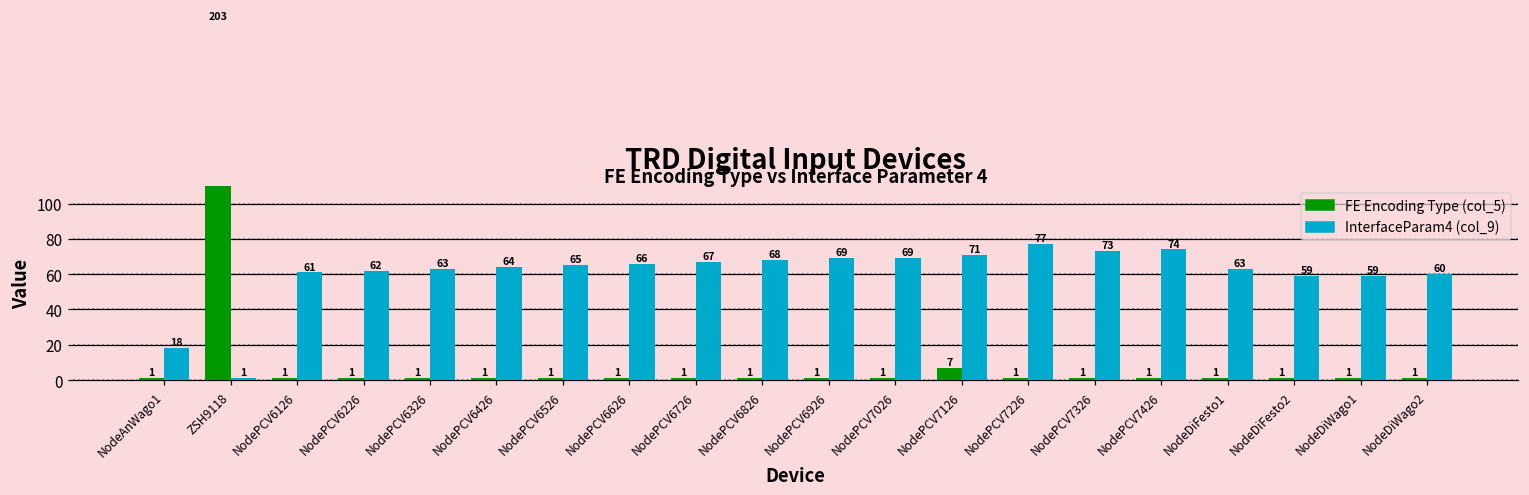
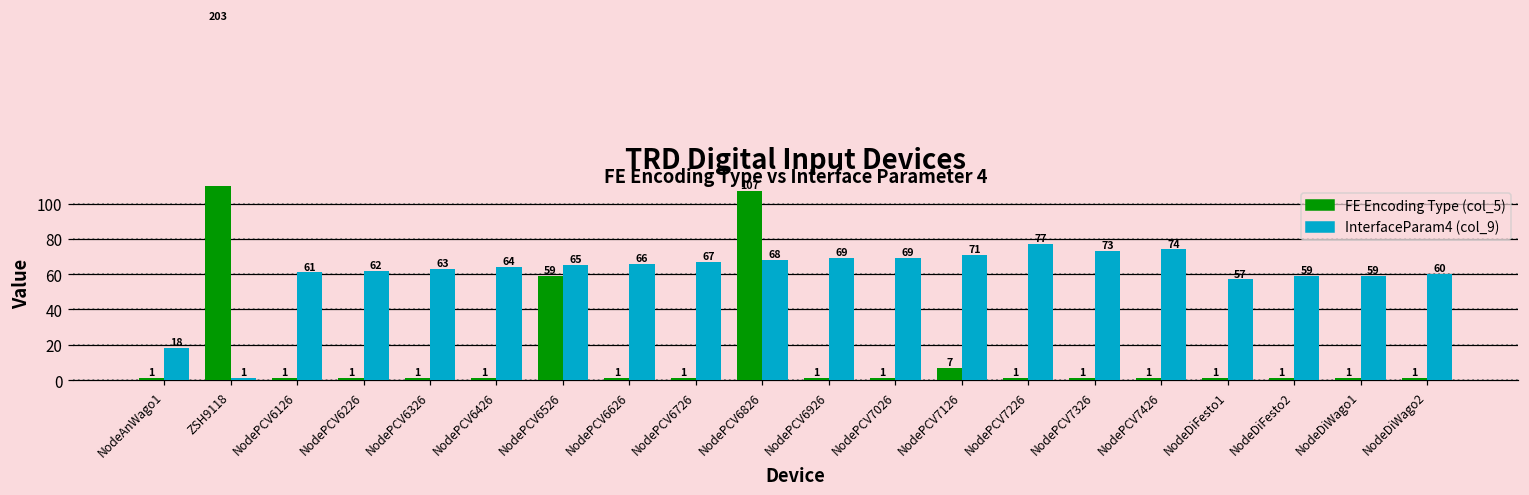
FE Encoding Type (col_5), NodePCV6526: 1 -> 59
FE Encoding Type (col_5), NodePCV6826: 1 -> 107
InterfaceParam4 (col_9), NodeDiFesto1: 63 -> 57
